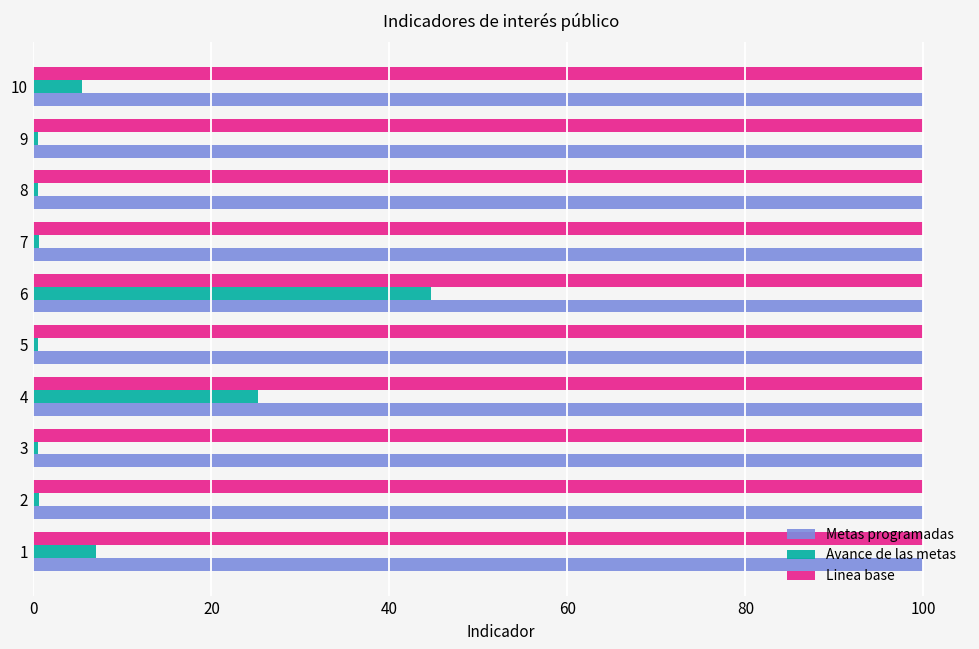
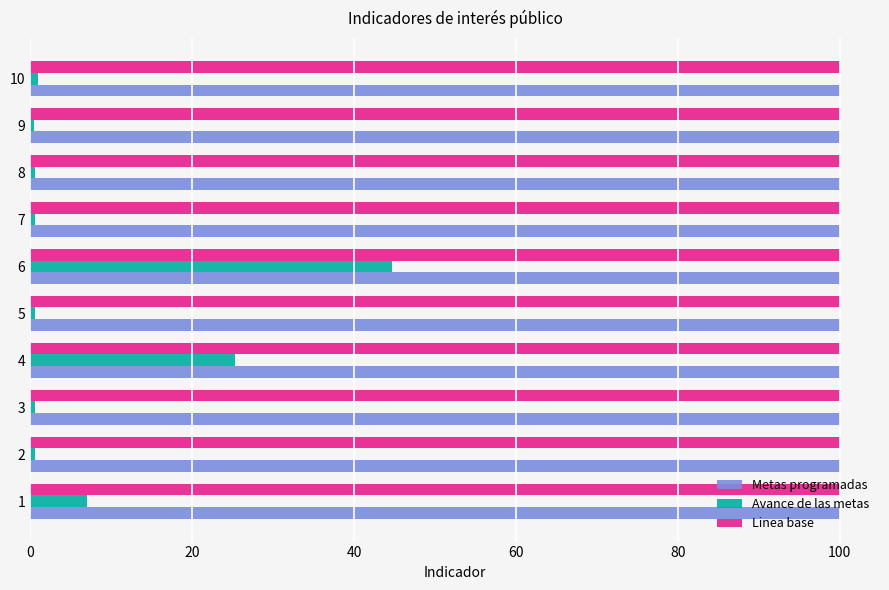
Avance de las metas, 10: 5 -> 1
